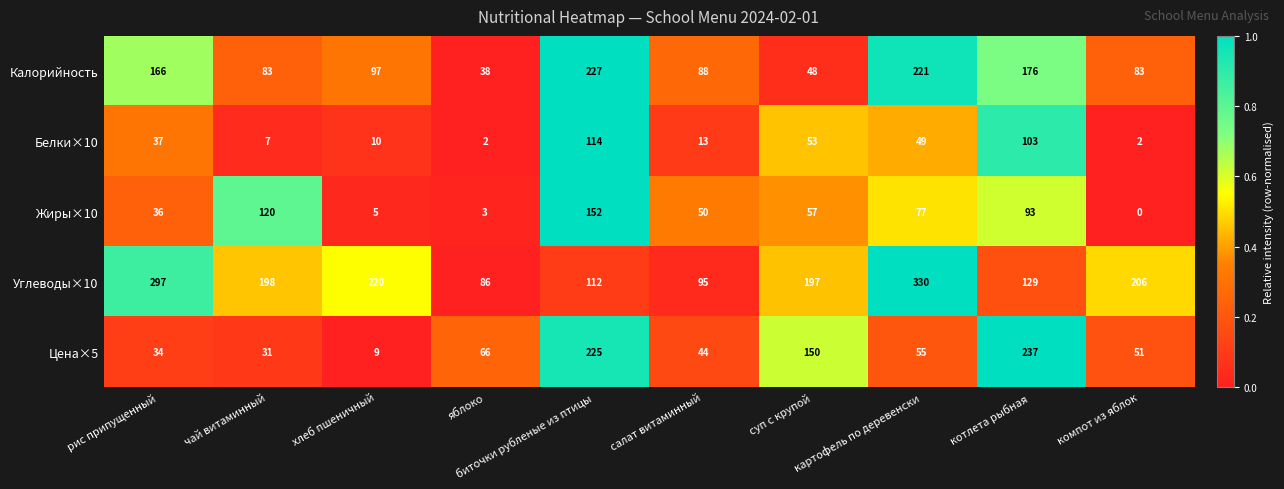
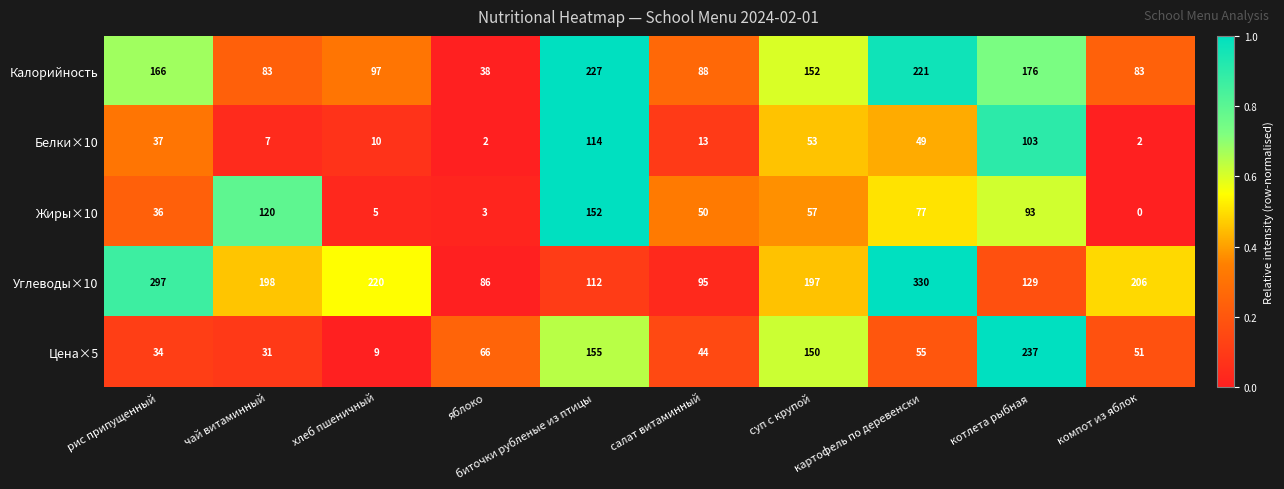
Калорийность, суп с крупой: 48 -> 152
Цена×5, биточки рубленые из птицы: 225 -> 155
